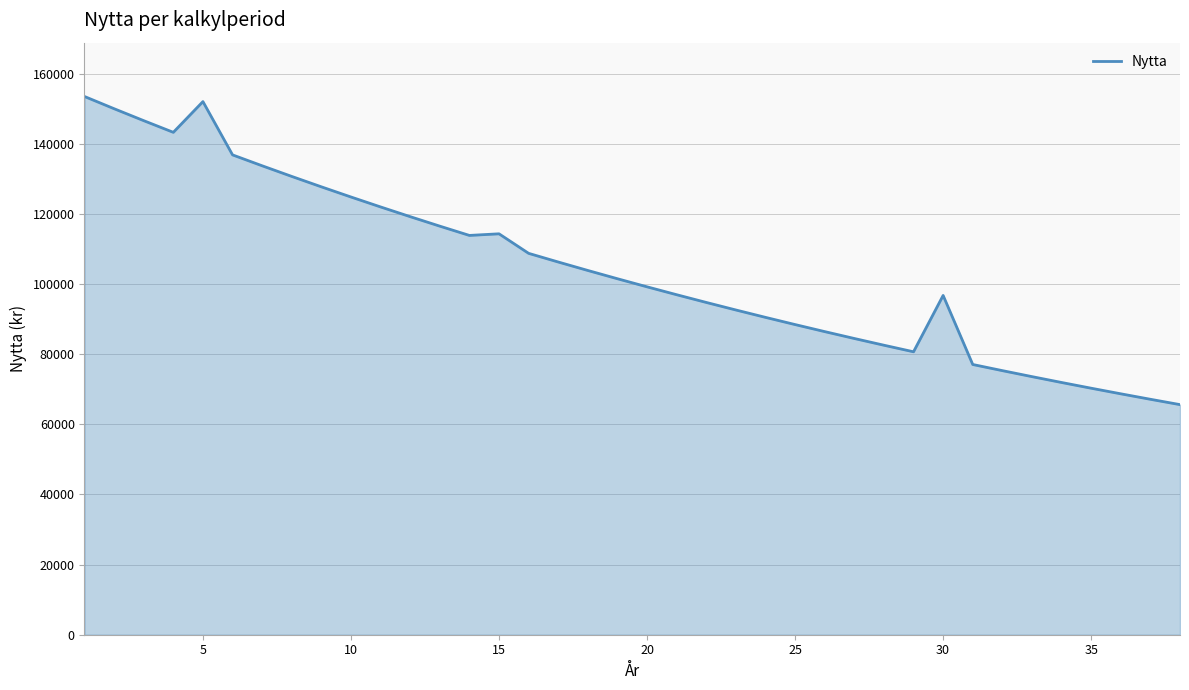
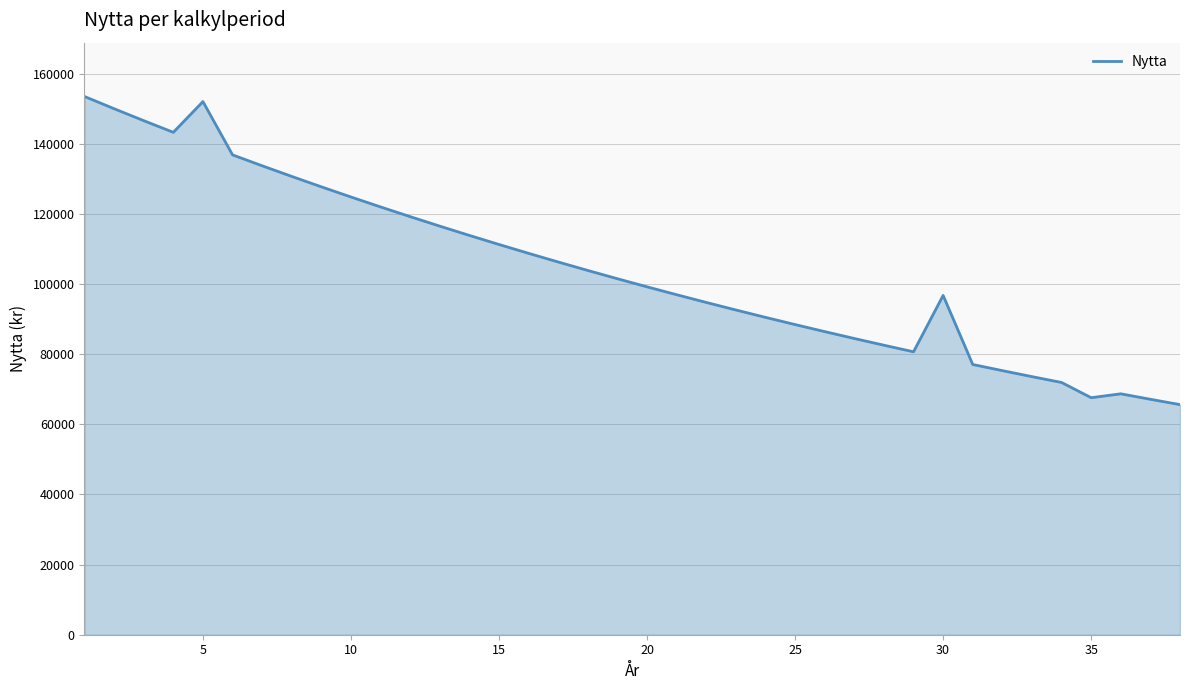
15: 114000 -> 111000
35: 70000 -> 68000
